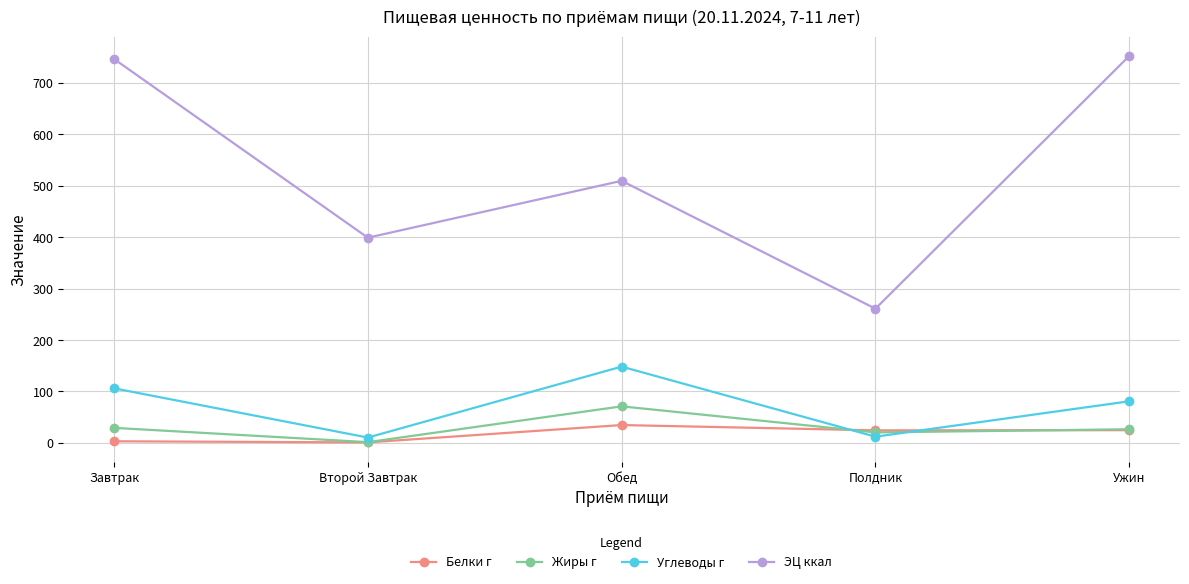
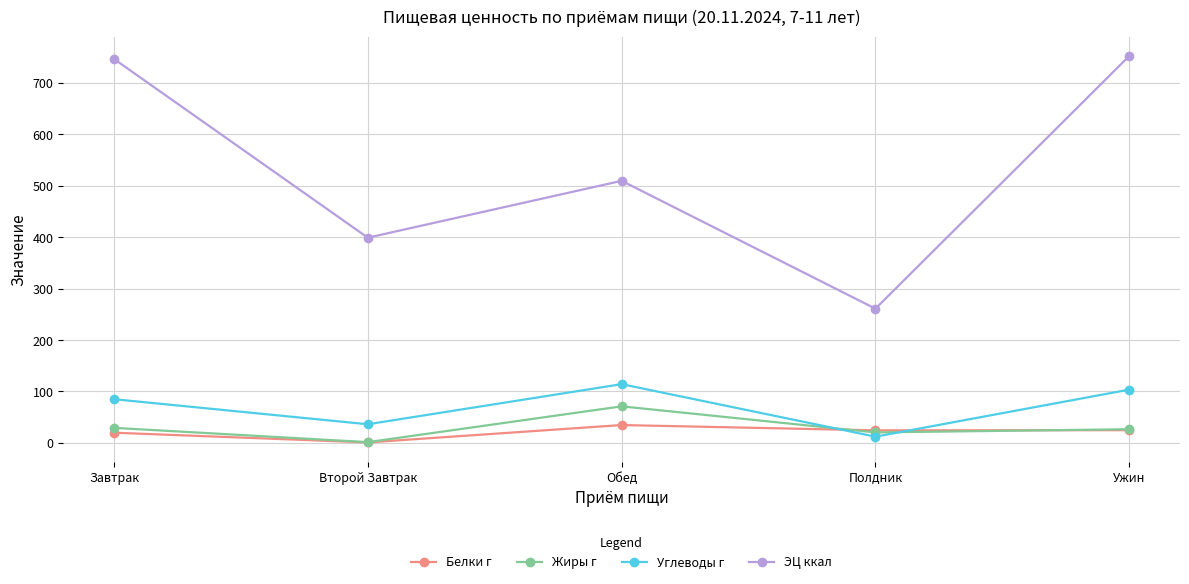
Белки г, Завтрак: 0 -> 20
Углеводы г, Завтрак: 110 -> 80
Углеводы г, Второй Завтрак: 10 -> 40
Углеводы г, Обед: 150 -> 110
Углеводы г, Ужин: 80 -> 100
